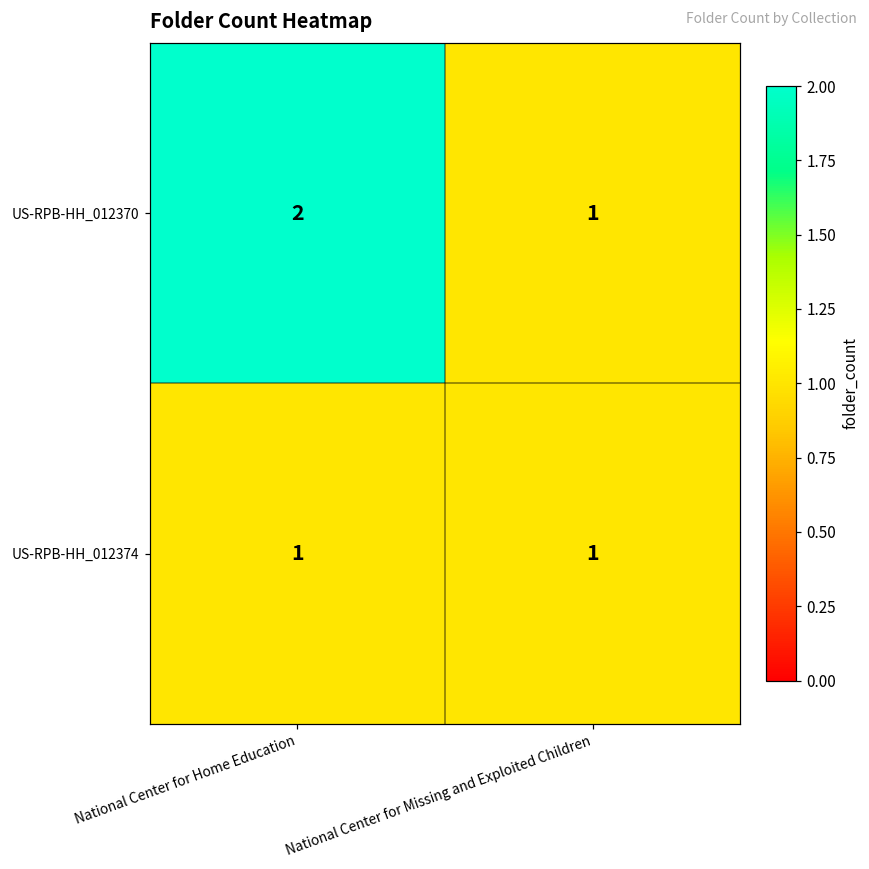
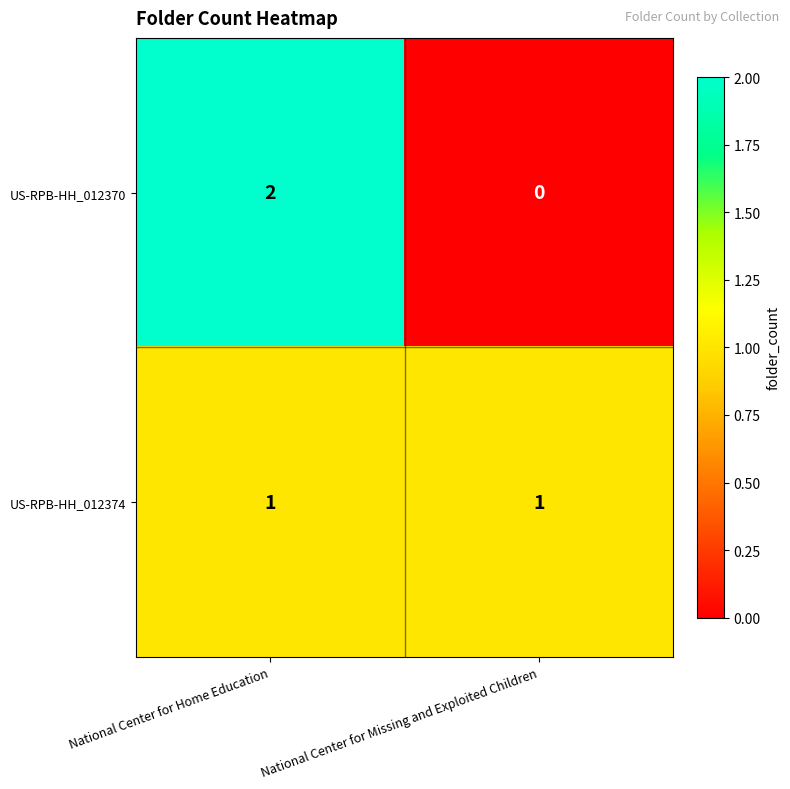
US-RPB-HH_012370, National Center for Missing and Exploited Children: 1 -> 0
